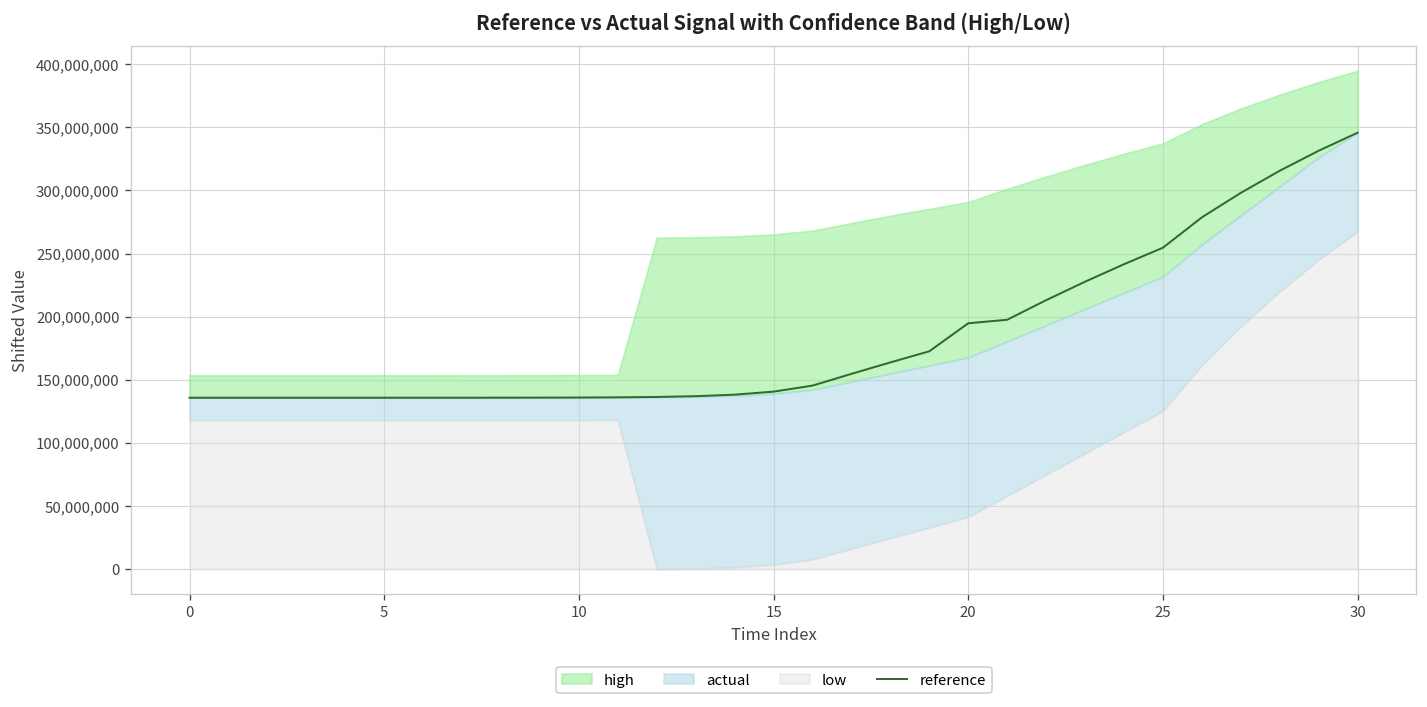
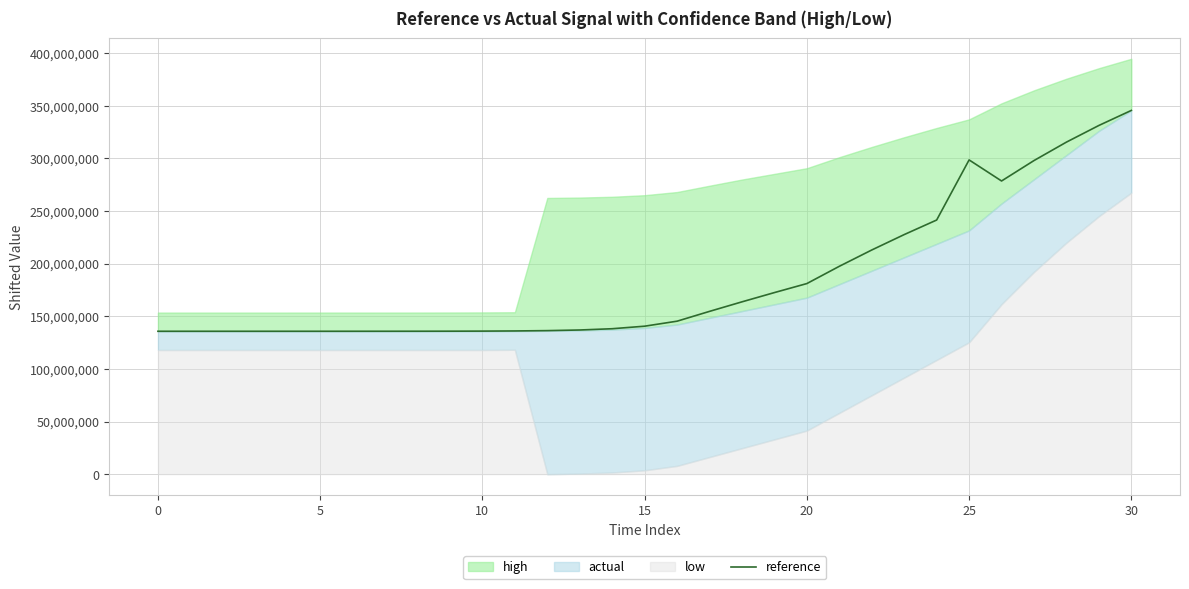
reference, 20: 195,000,000 -> 181,000,000
reference, 25: 255,000,000 -> 299,000,000
